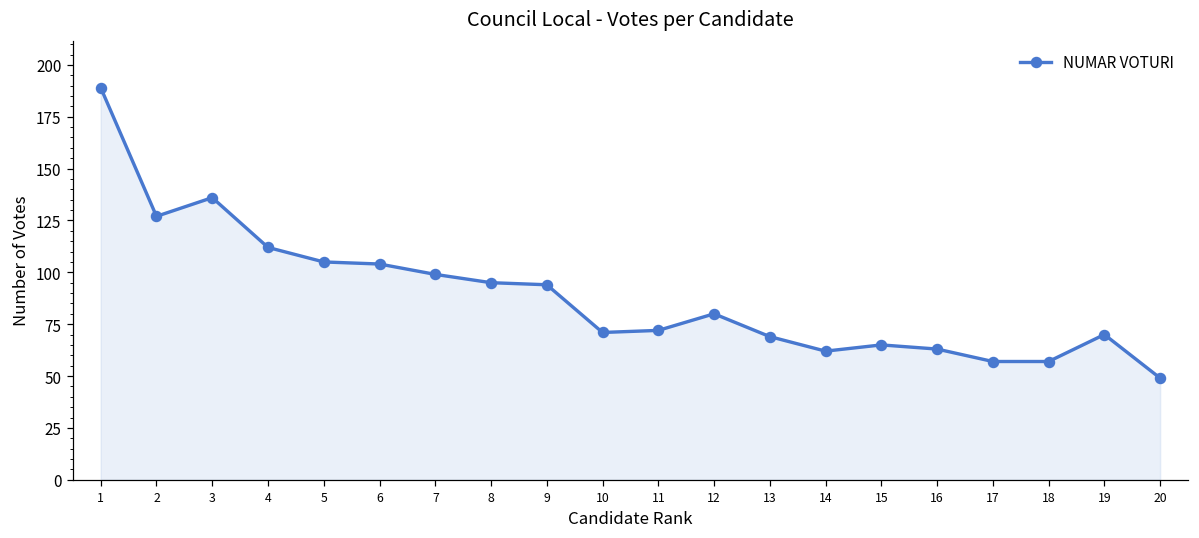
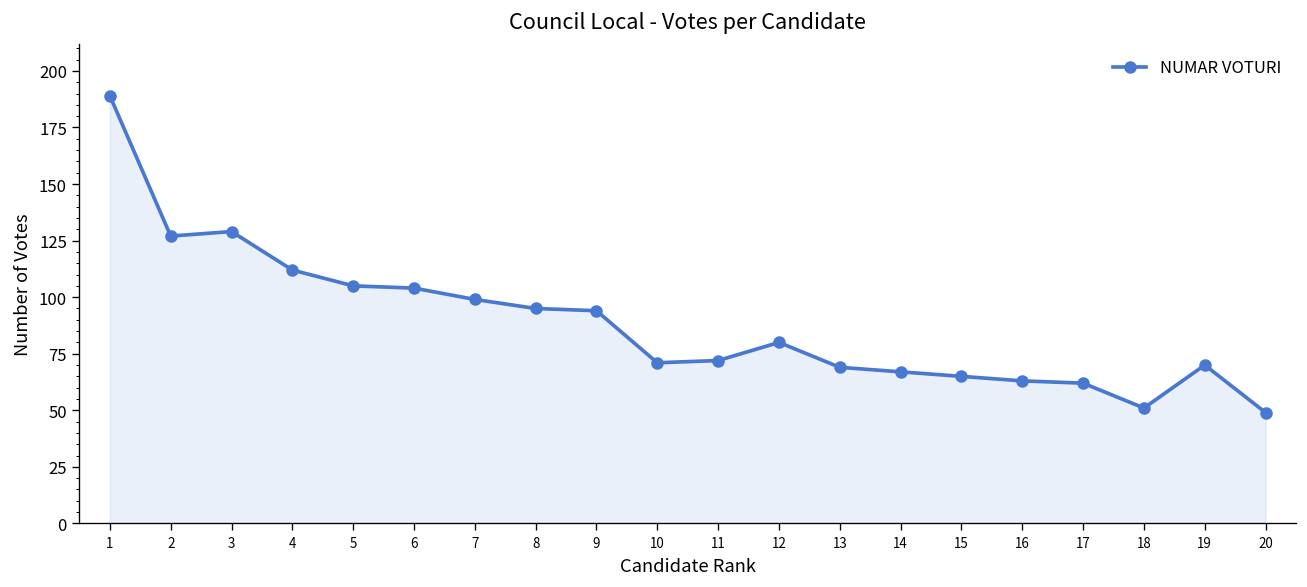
3: 136 -> 129
14: 62 -> 67
17: 57 -> 62
18: 57 -> 51
